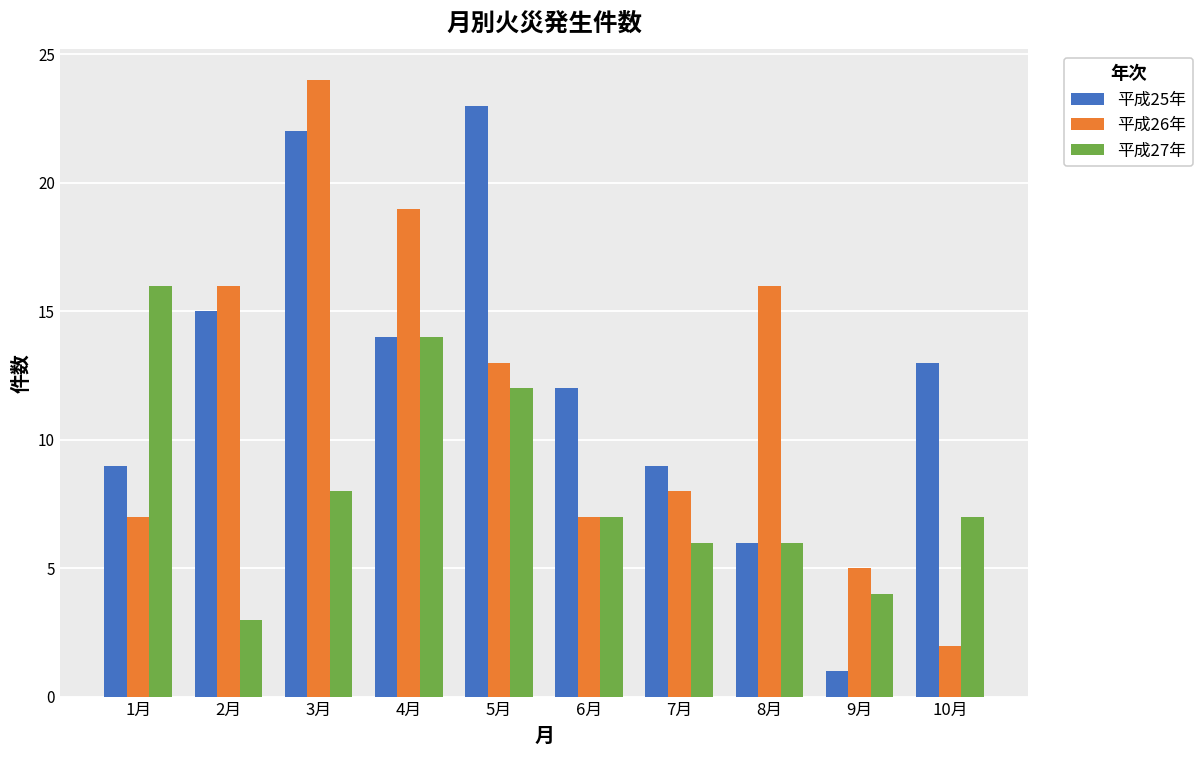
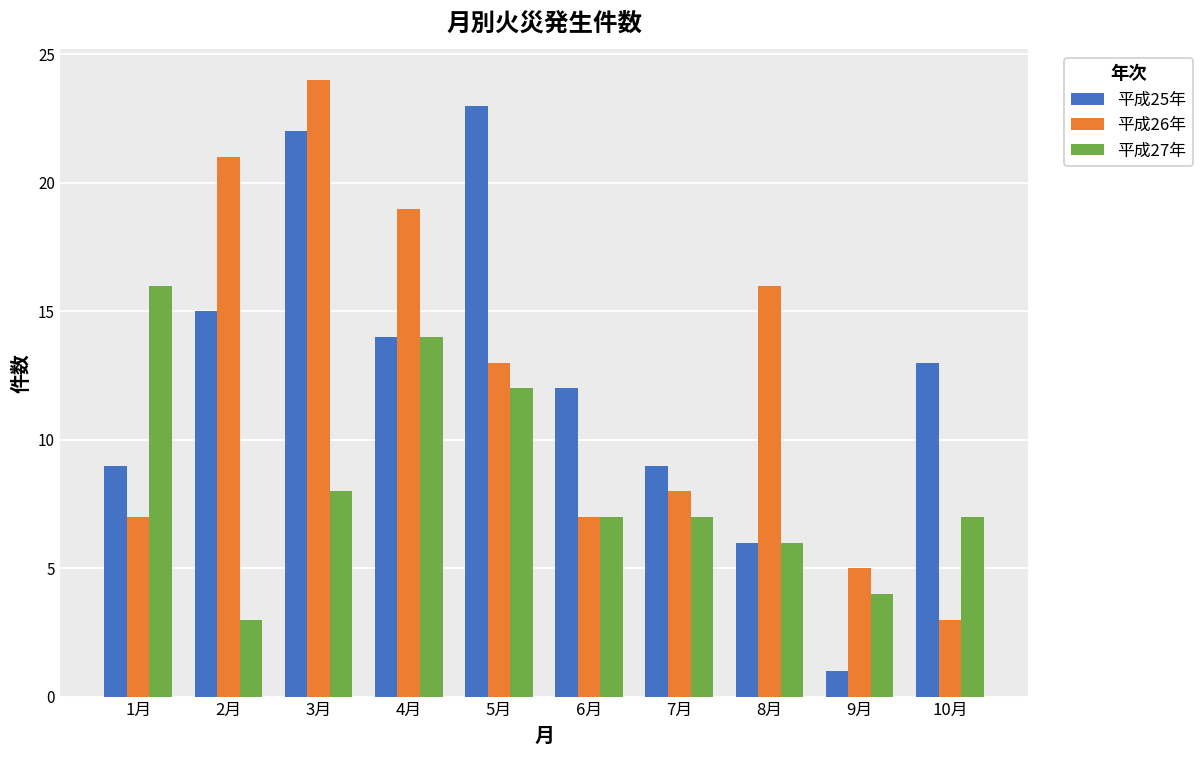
平成26年, 2月: 16 -> 21
平成27年, 7月: 6 -> 7
平成26年, 10月: 2 -> 3
